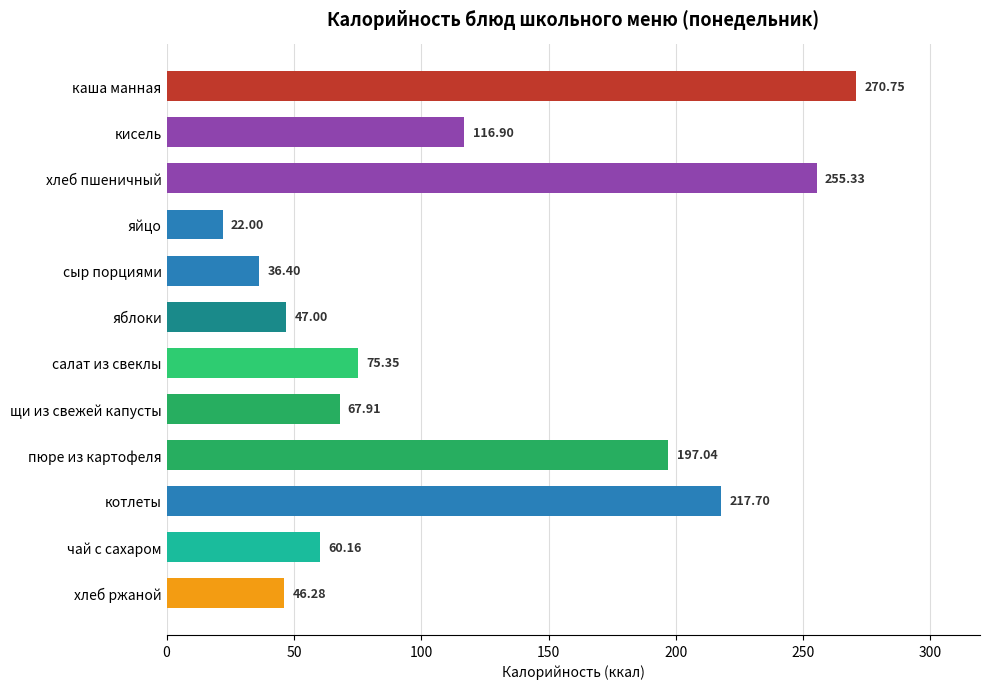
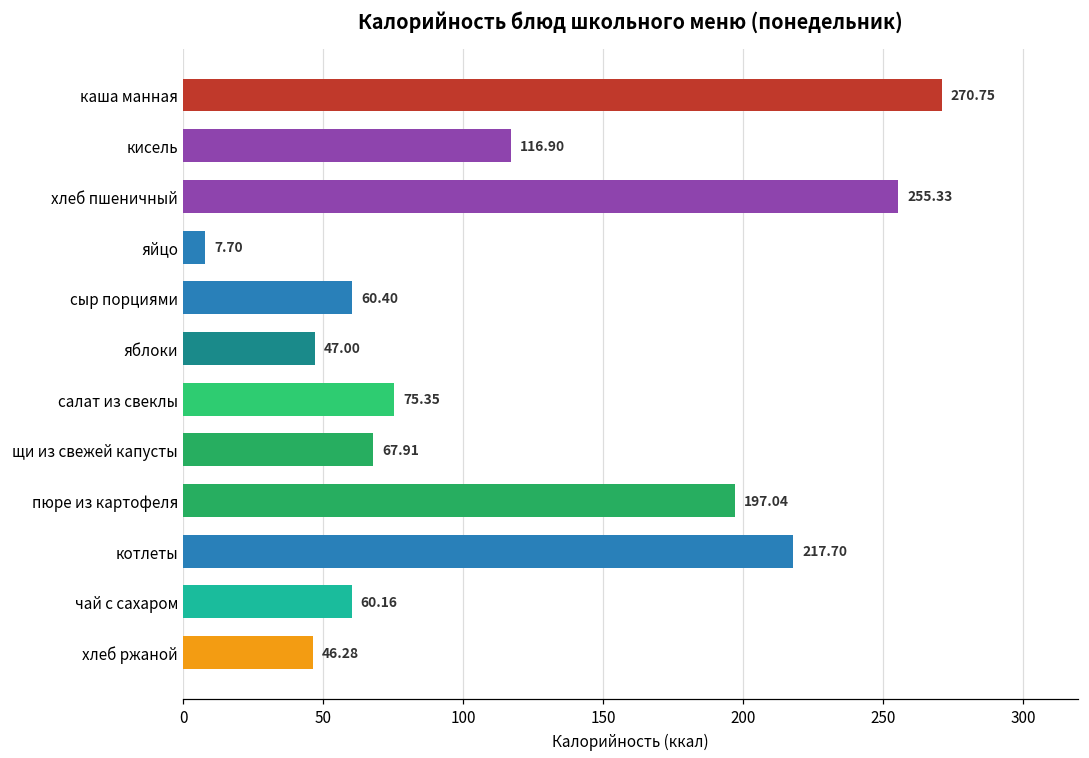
яйцо: 22.00 -> 7.70
сыр порциями: 36.40 -> 60.40
